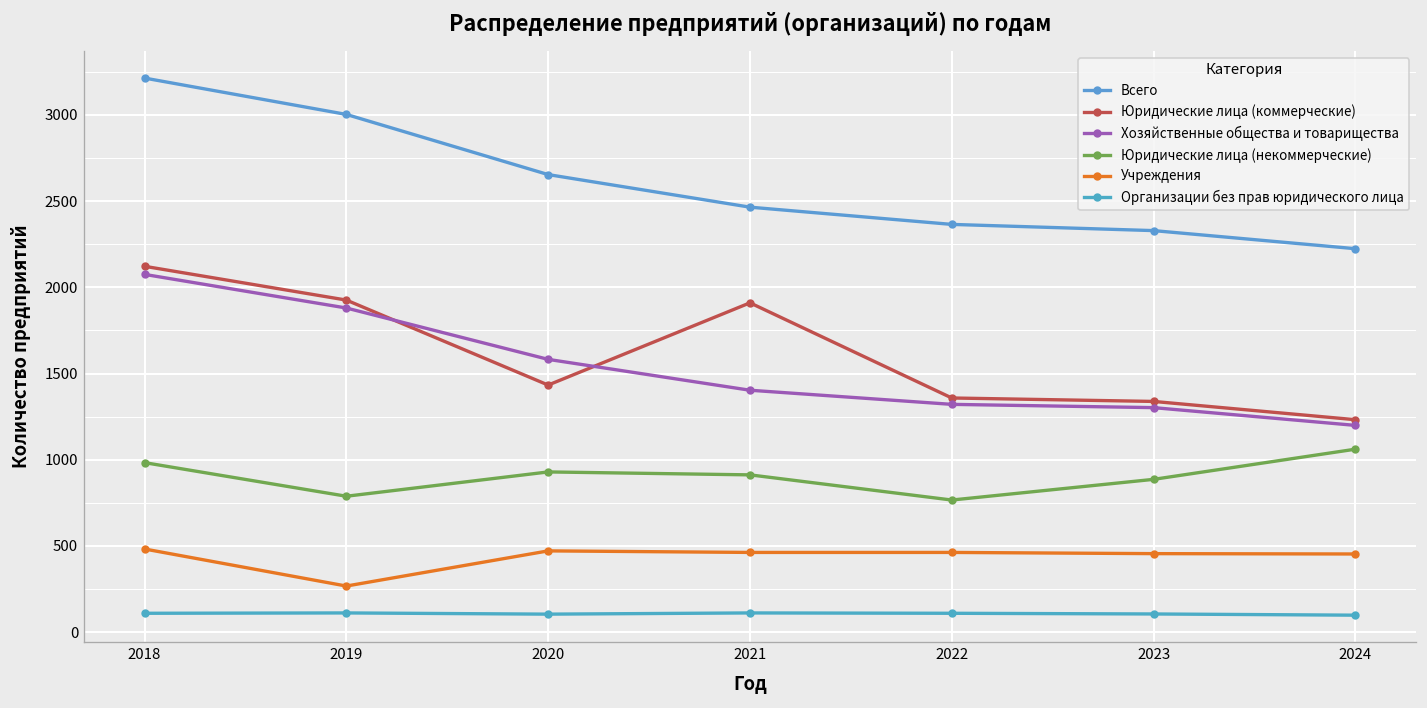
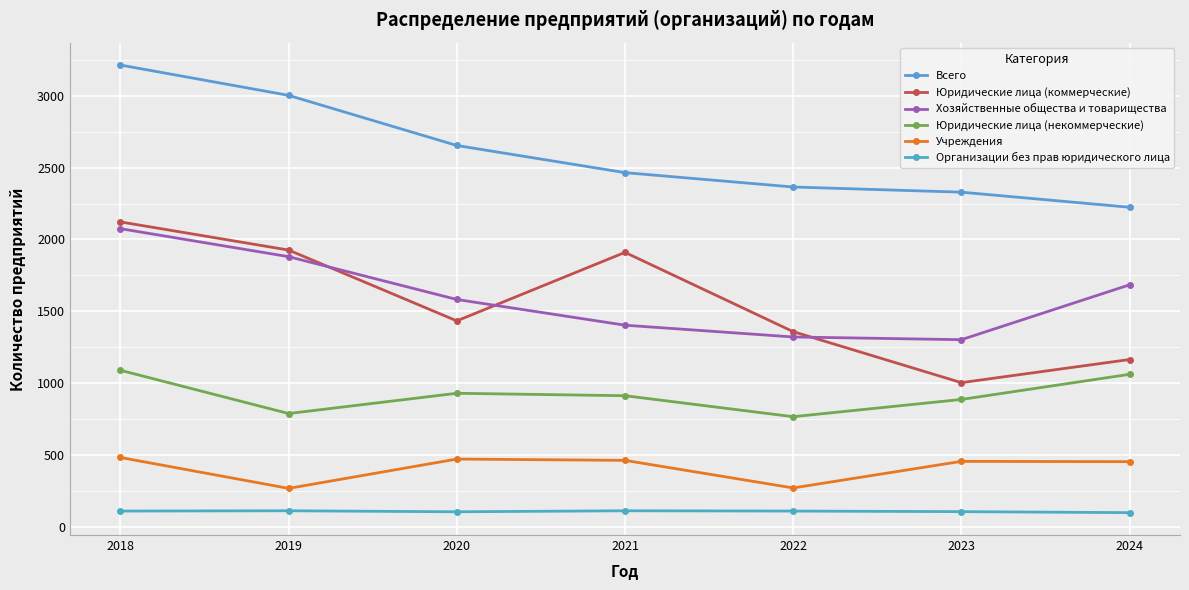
Юридические лица (некоммерческие), 2018: 980 -> 1090
Учреждения, 2022: 460 -> 270
Юридические лица (коммерческие), 2023: 1340 -> 1000
Юридические лица (коммерческие), 2024: 1230 -> 1160
Хозяйственные общества и товарищества, 2024: 1200 -> 1680
